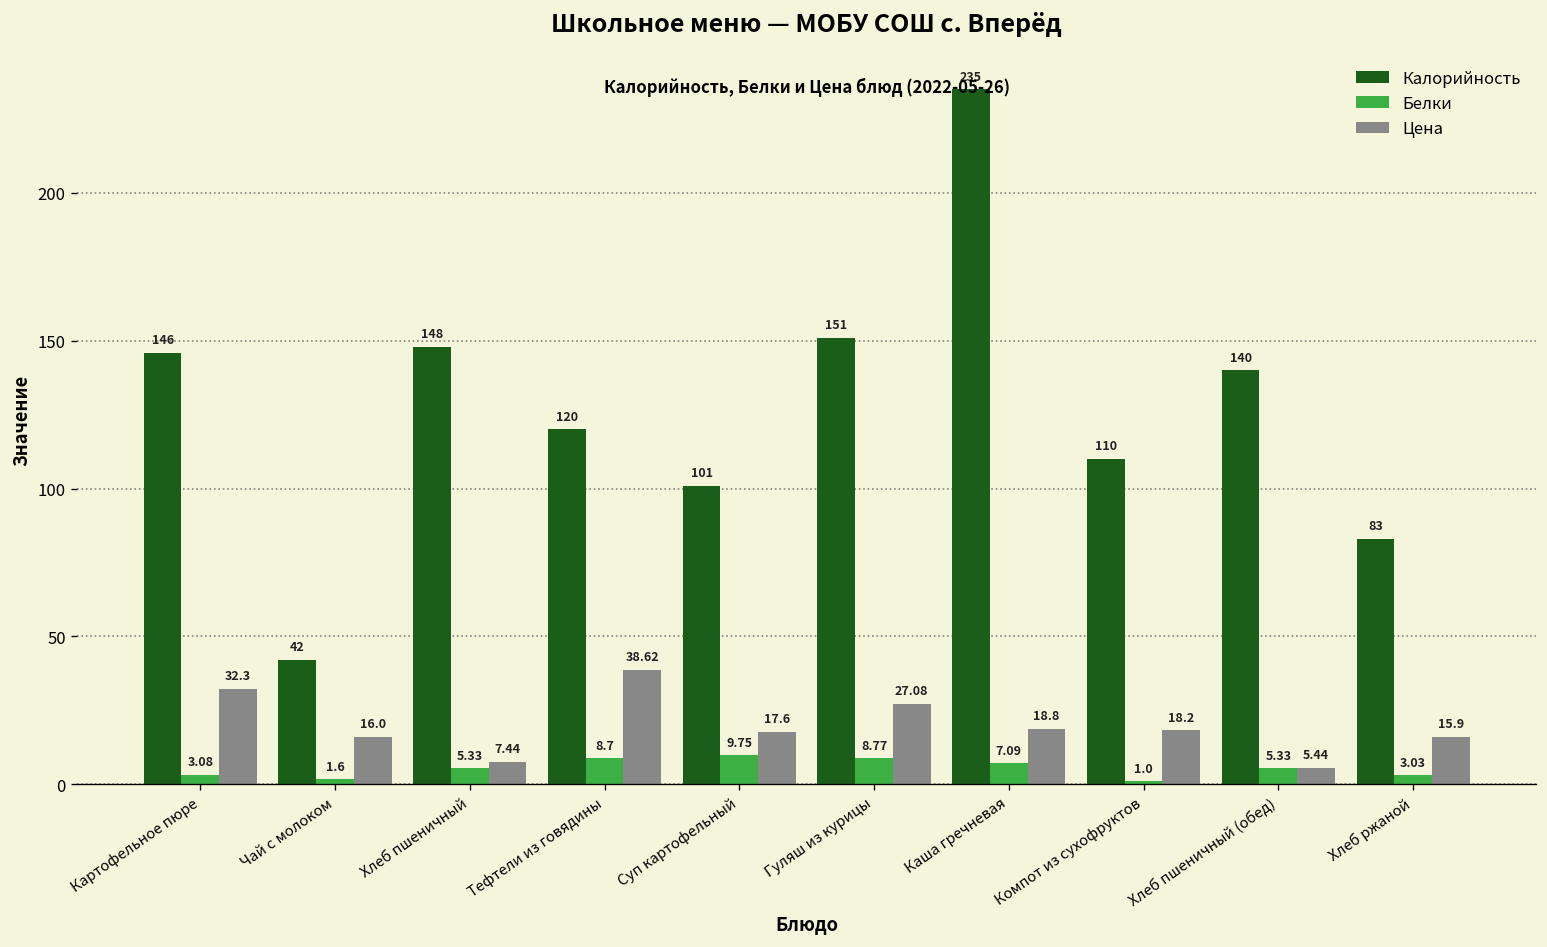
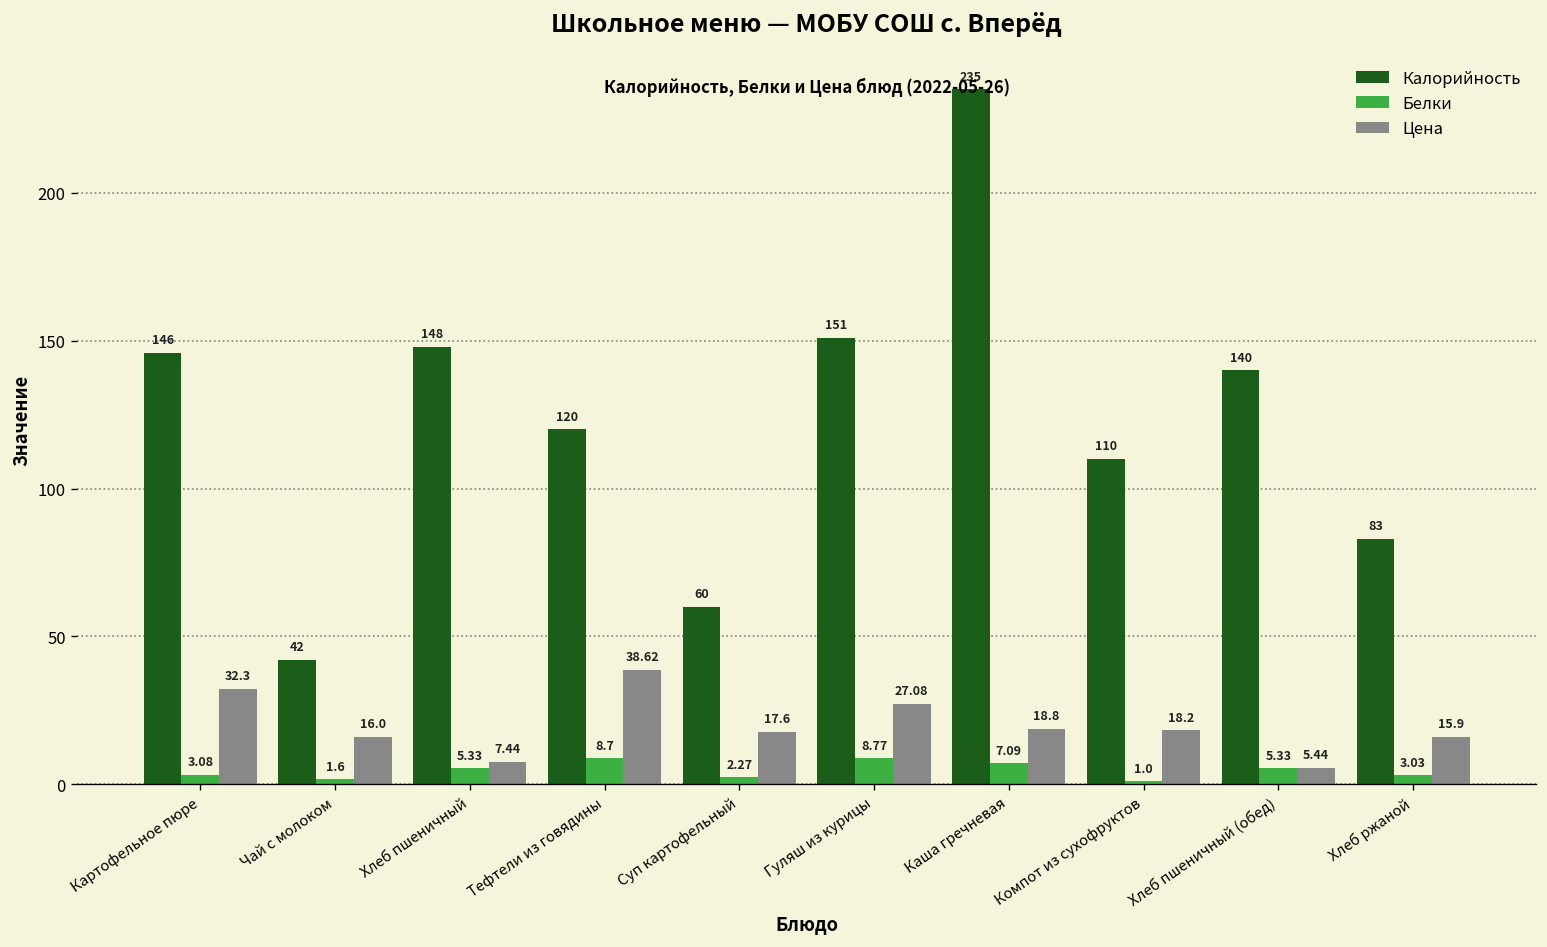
Калорийность, Суп картофельный: 101 -> 60
Белки, Суп картофельный: 9.75 -> 2.27
